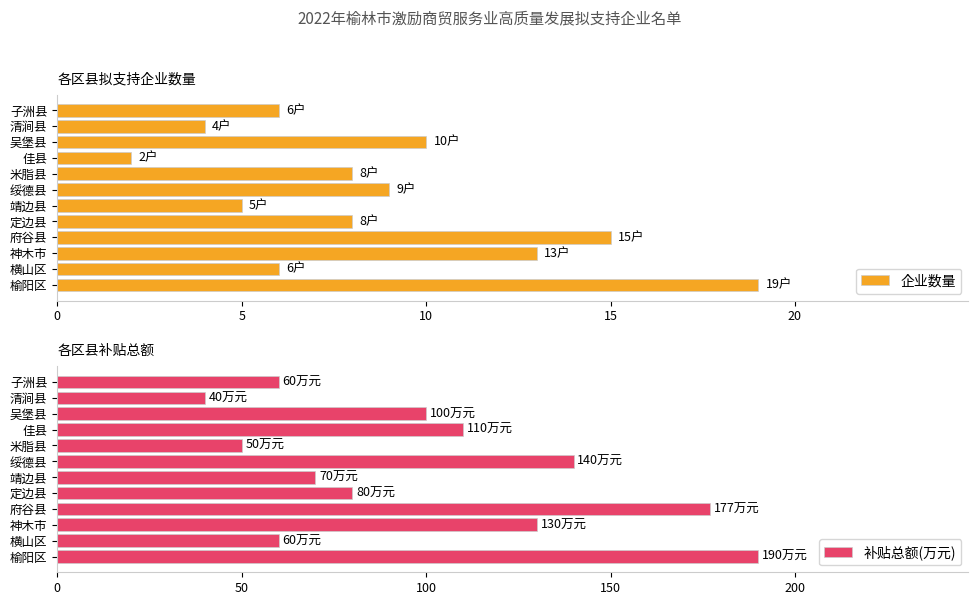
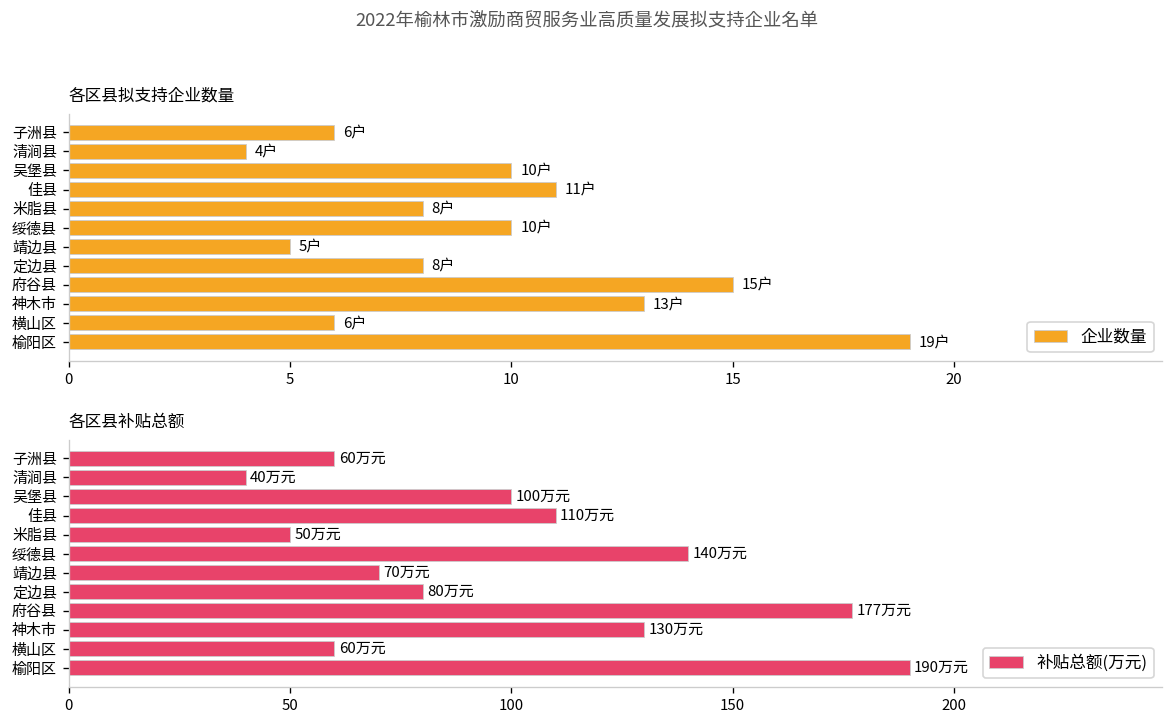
各区县拟支持企业数量, 佳县: 2户 -> 11户
各区县拟支持企业数量, 绥德县: 9户 -> 10户
